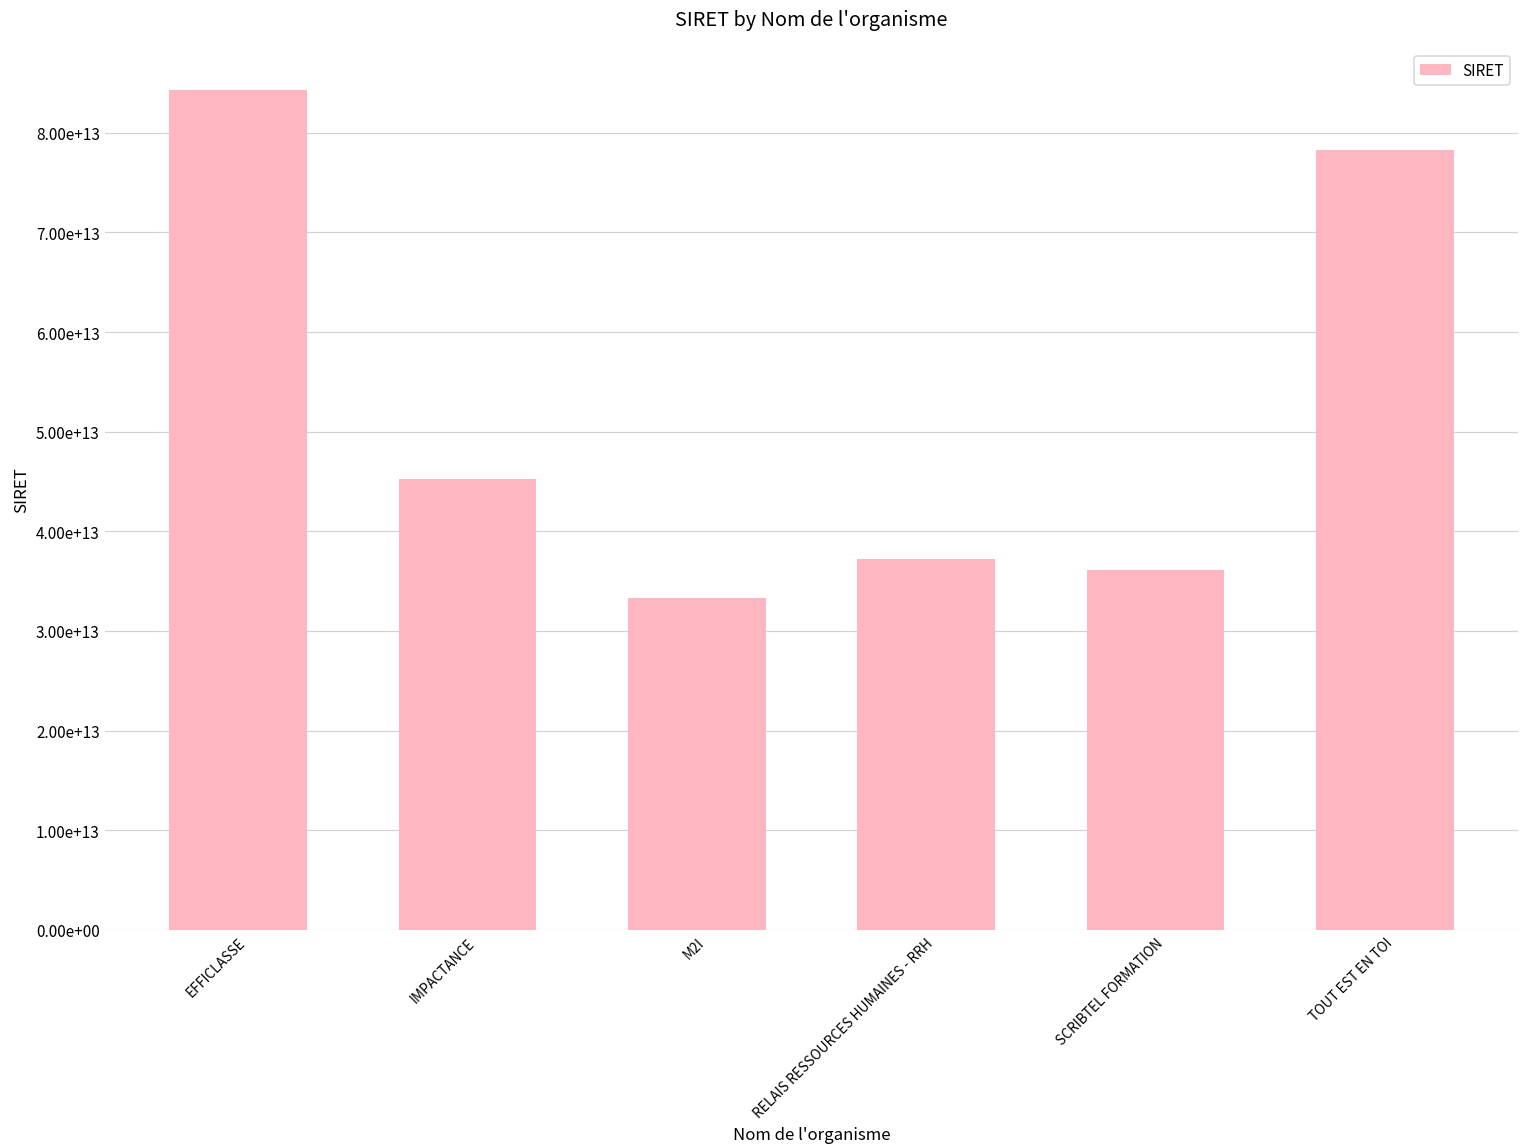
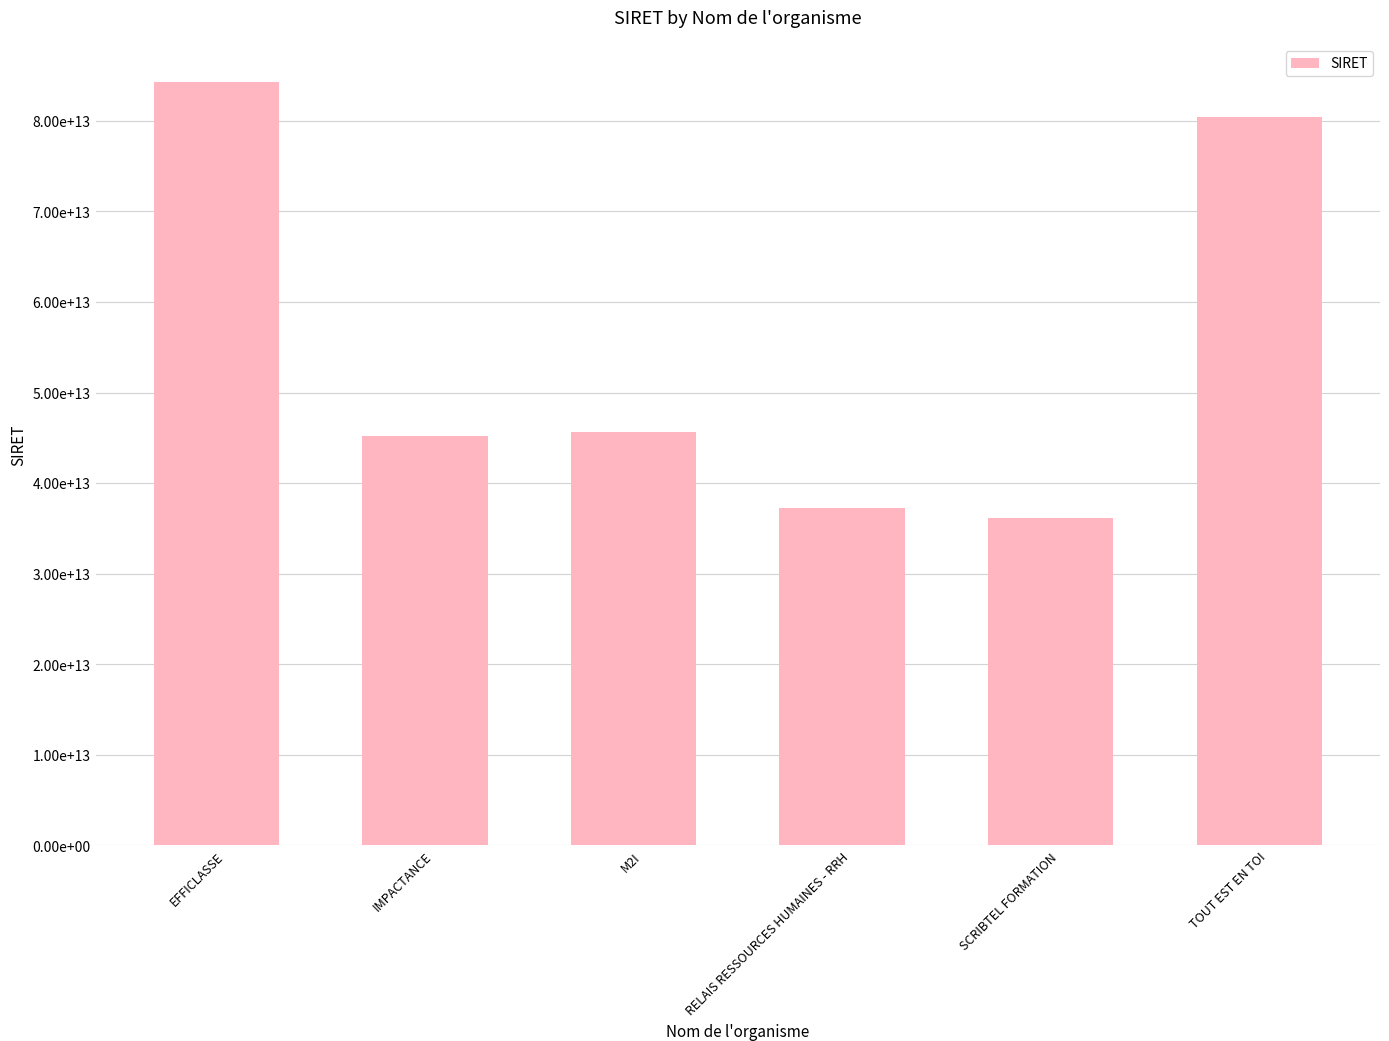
M2I: 33000000000000 -> 46000000000000
TOUT EST EN TOI: 78000000000000 -> 80000000000000
